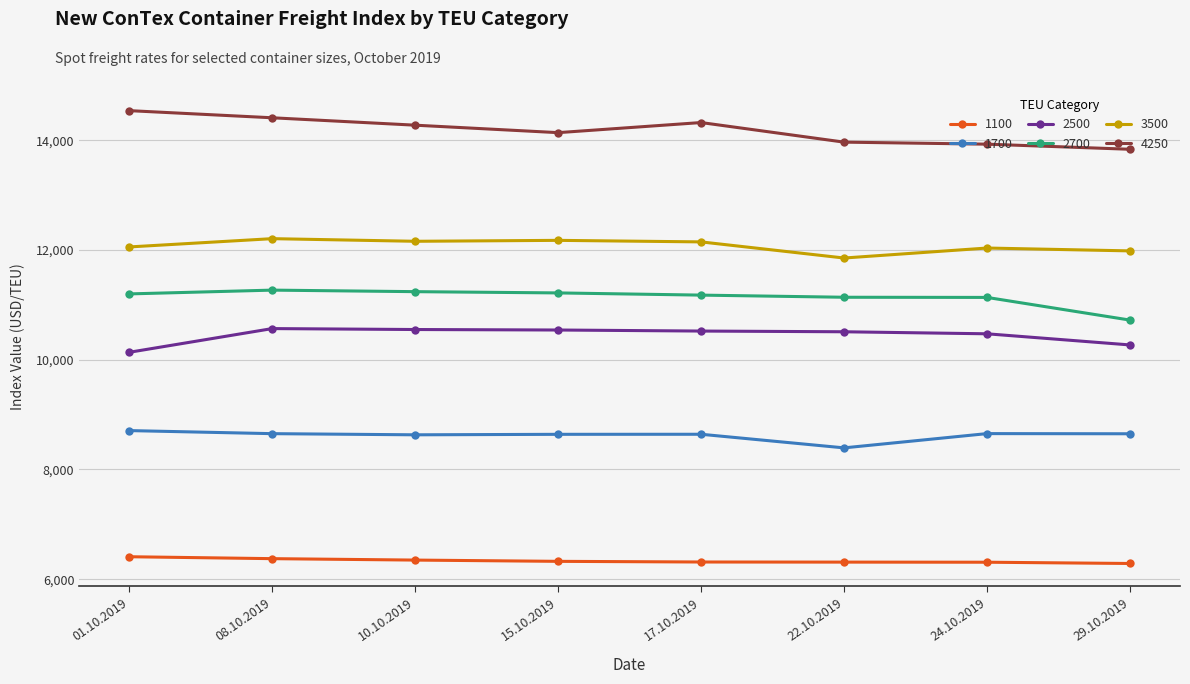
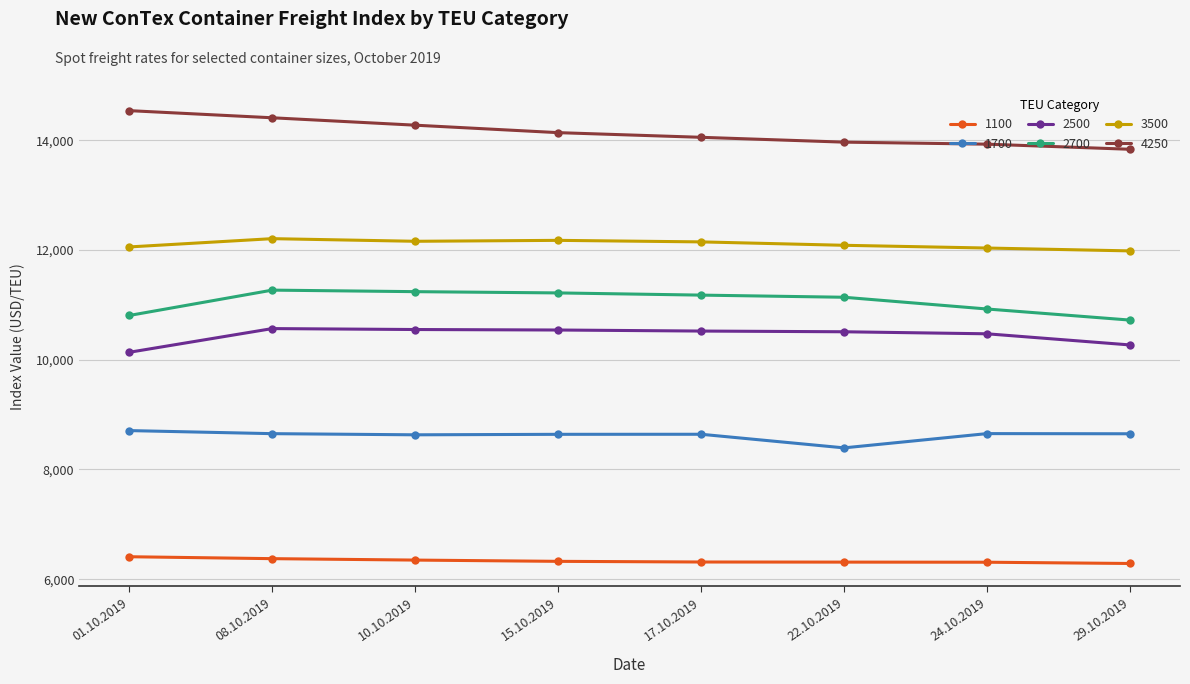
2700, 01.10.2019: 11,200 -> 10,800
4250, 17.10.2019: 14,300 -> 14,100
3500, 22.10.2019: 11,900 -> 12,100
2700, 24.10.2019: 11,100 -> 10,900
